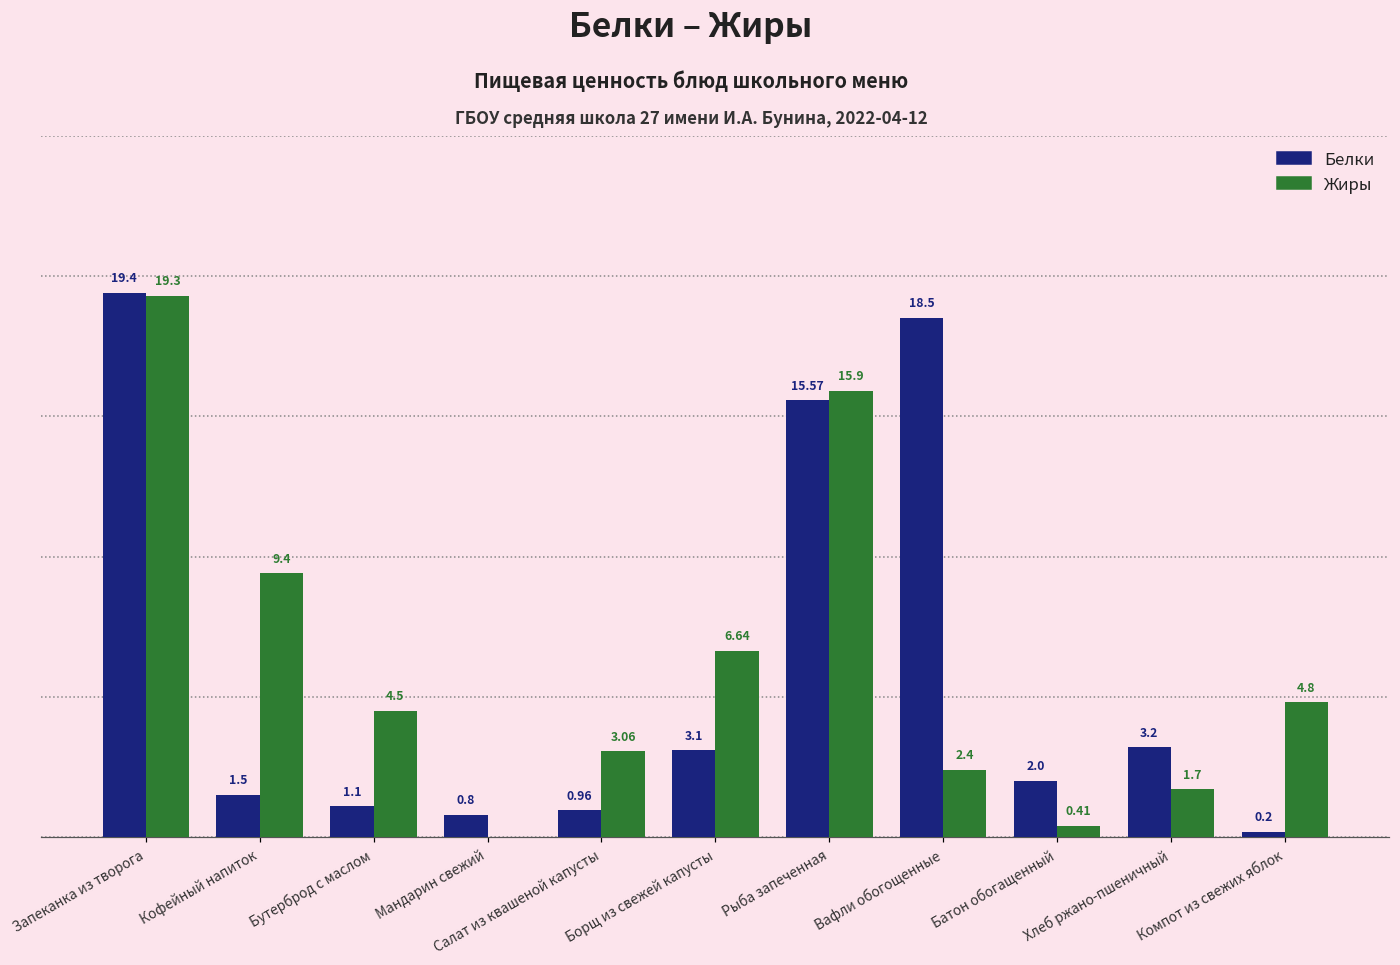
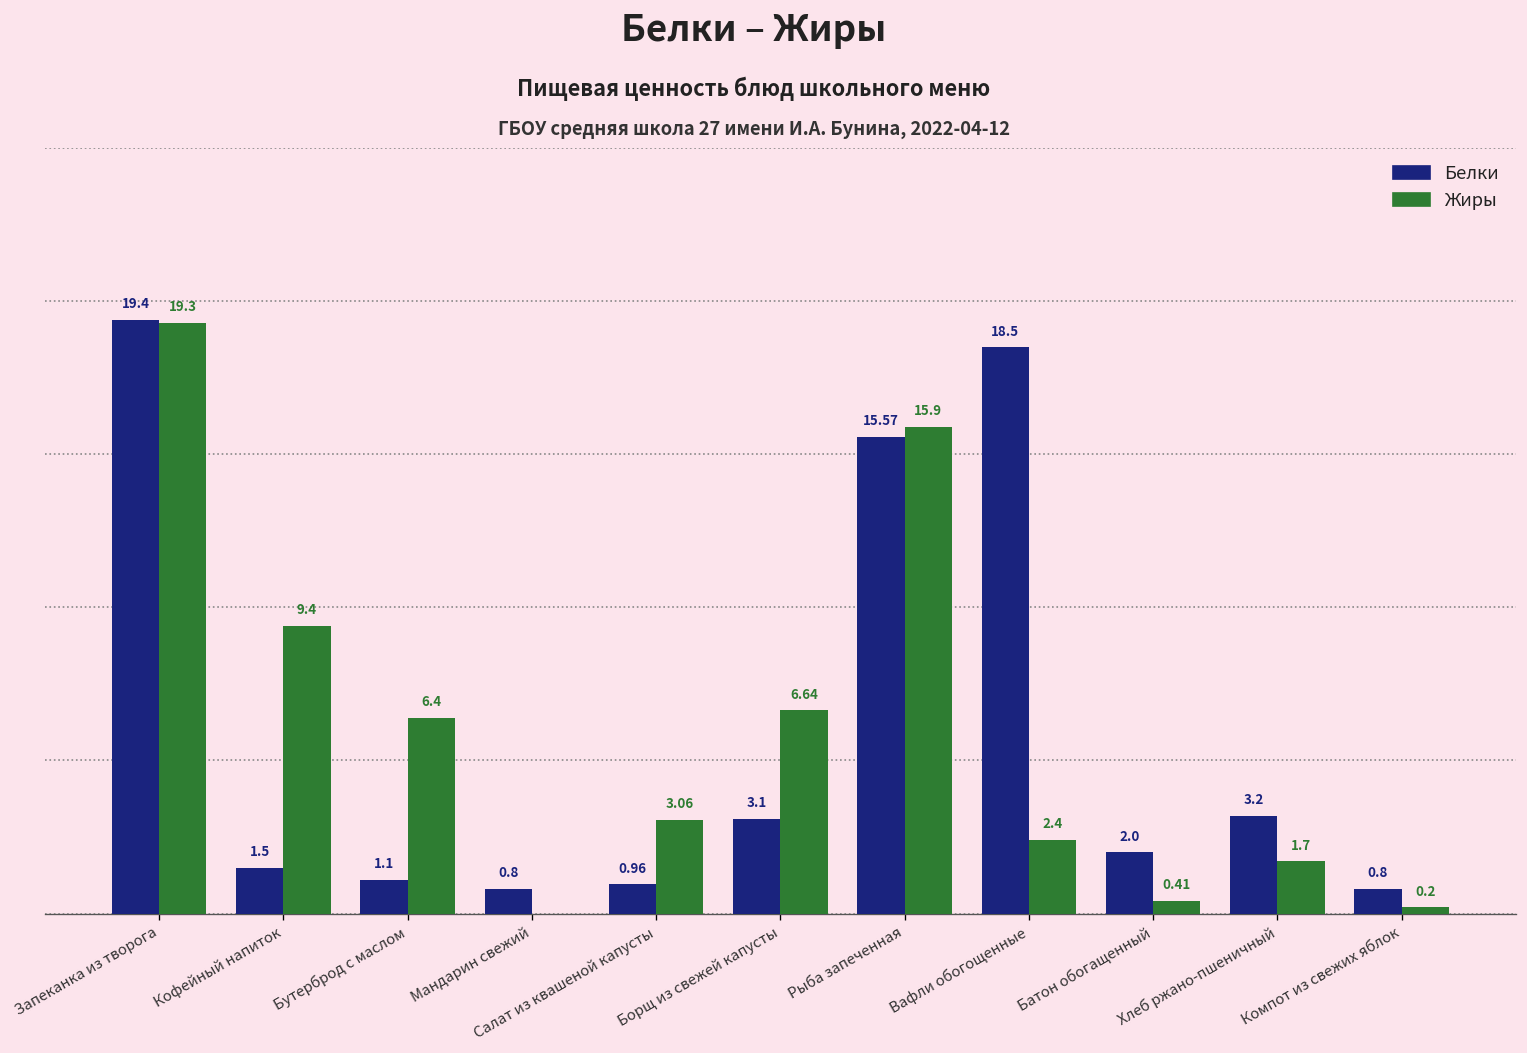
Жиры, Бутерброд с маслом: 4.5 -> 6.4
Белки, Компот из свежих яблок: 0.2 -> 0.8
Жиры, Компот из свежих яблок: 4.8 -> 0.2
